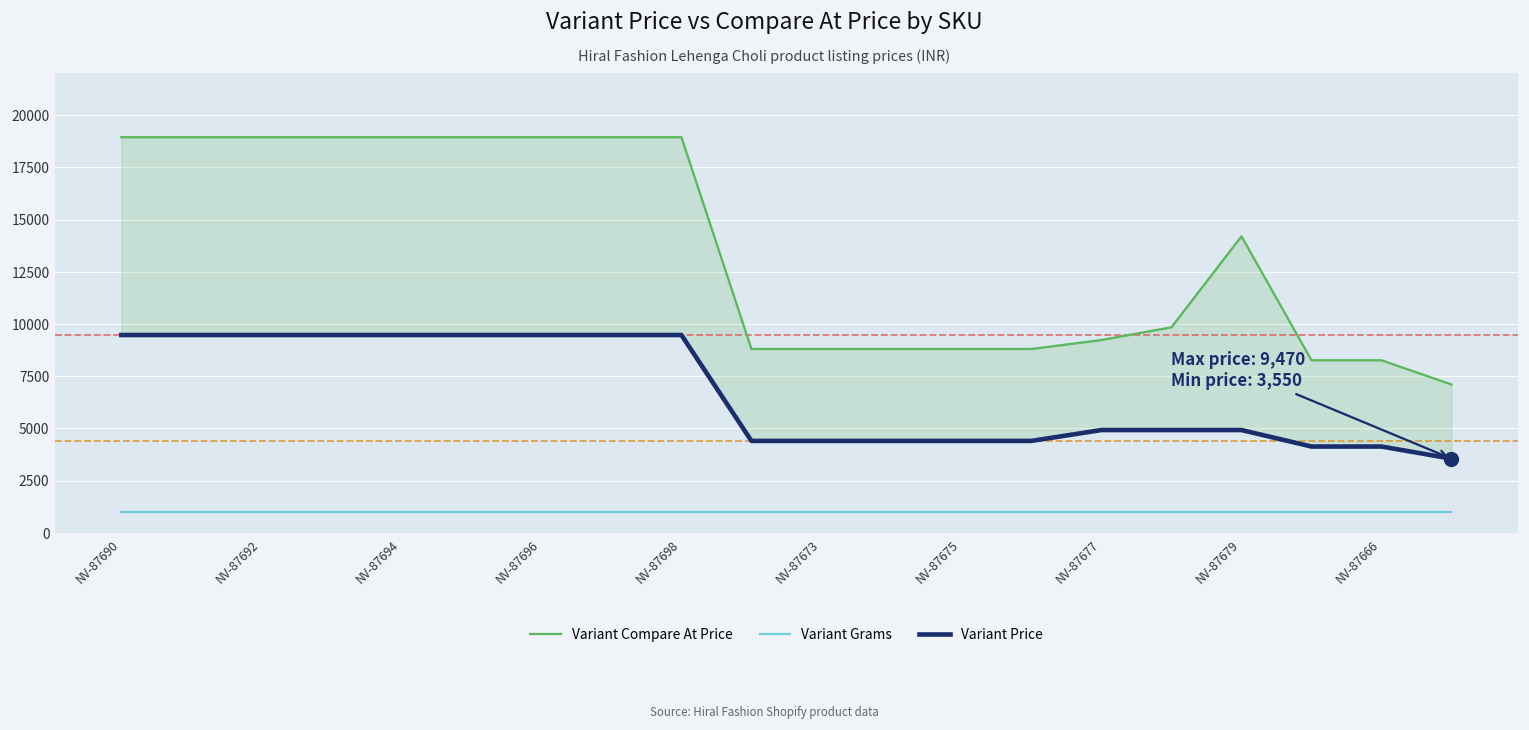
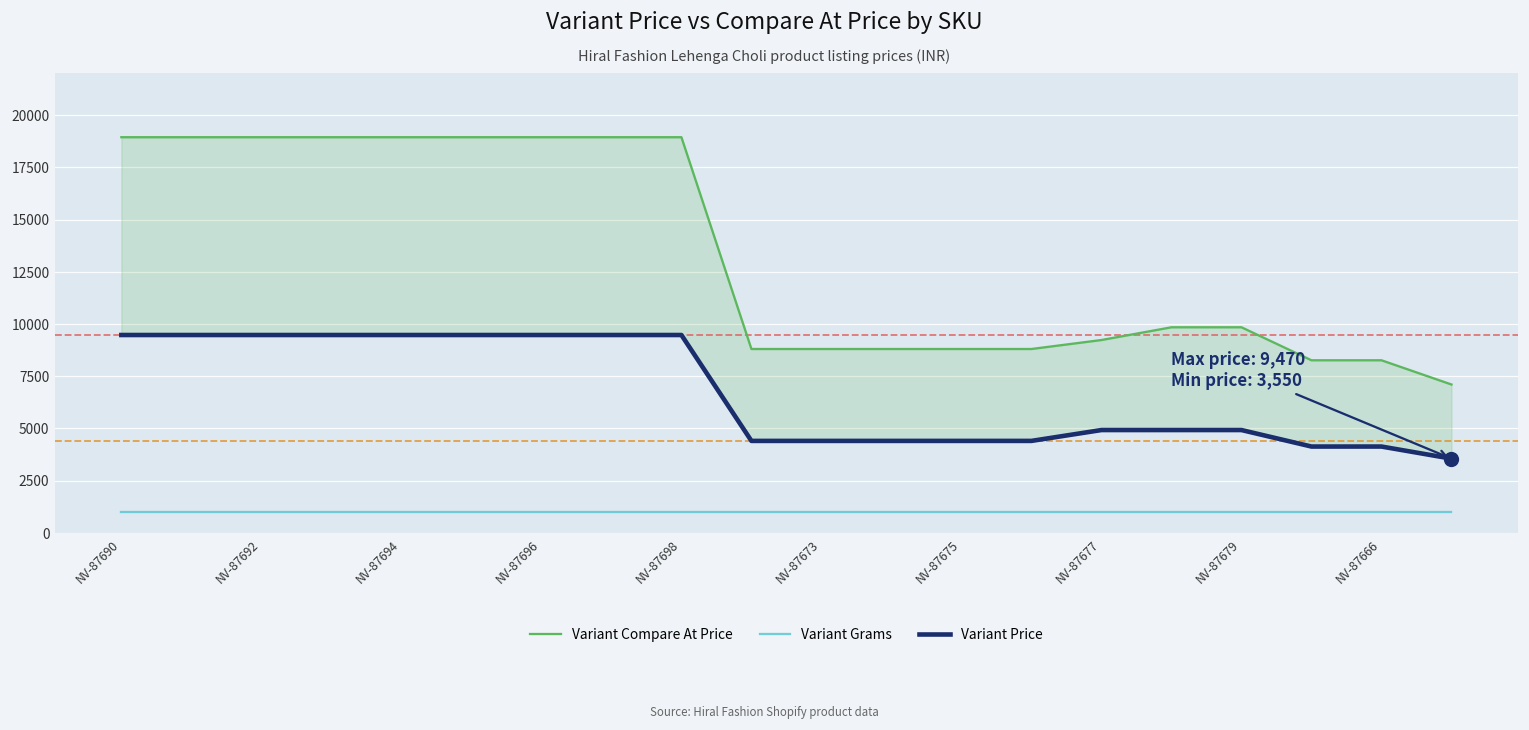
Variant Compare At Price, NV-87679: 14200 -> 9800
